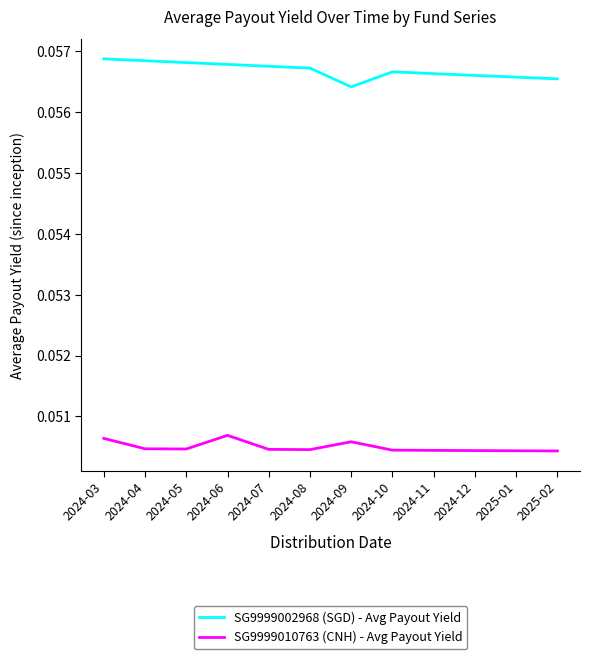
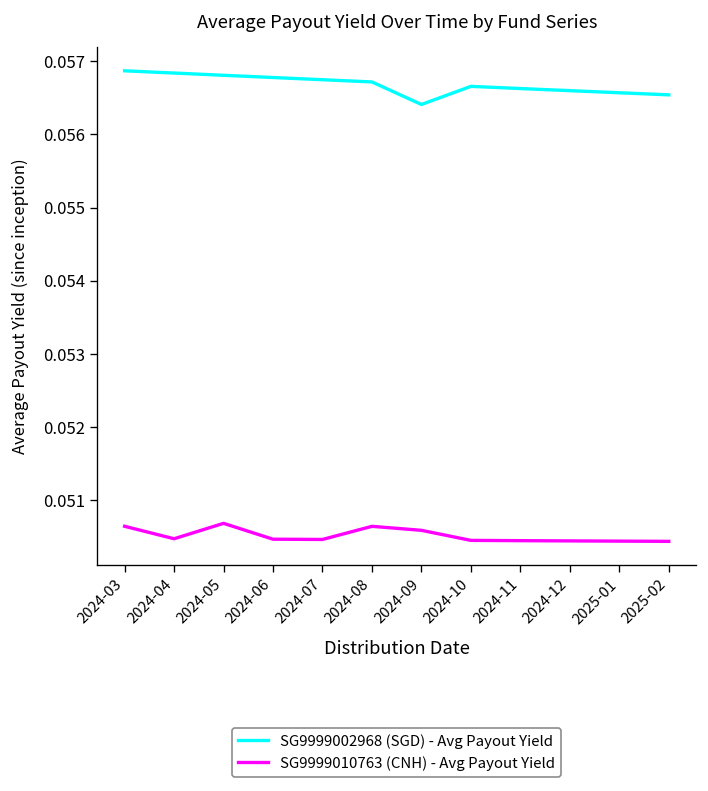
SG9999010763 (CNH) - Avg Payout Yield, 2024-05: 0.0505 -> 0.0507
SG9999010763 (CNH) - Avg Payout Yield, 2024-06: 0.0507 -> 0.0505
SG9999010763 (CNH) - Avg Payout Yield, 2024-08: 0.0505 -> 0.0506
